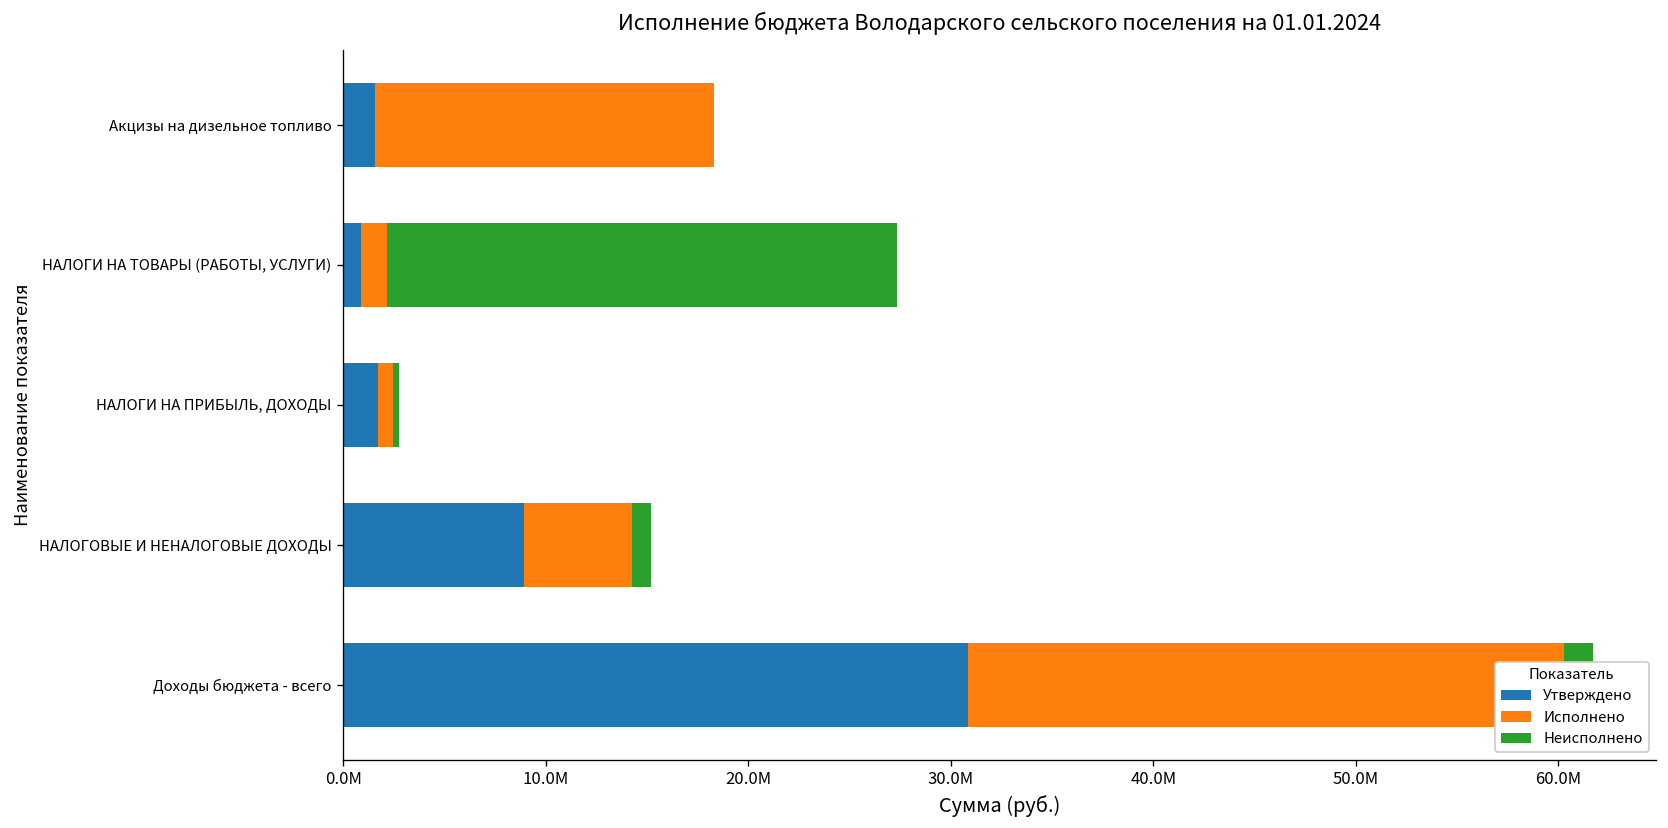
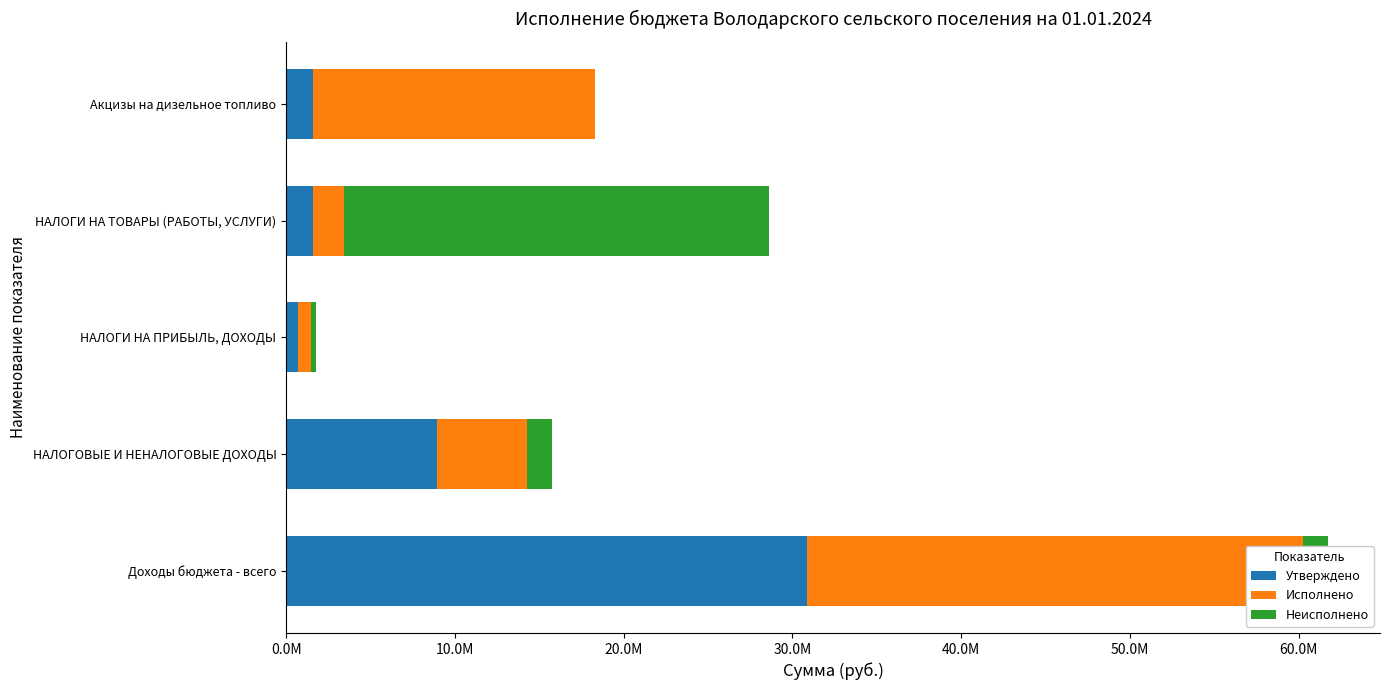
Утверждено, НАЛОГИ НА ТОВАРЫ (РАБОТЫ, УСЛУГИ): 900000 -> 1600000
Исполнено, НАЛОГИ НА ТОВАРЫ (РАБОТЫ, УСЛУГИ): 1200000 -> 1800000
Утверждено, НАЛОГИ НА ПРИБЫЛЬ, ДОХОДЫ: 1700000 -> 700000
Неисполнено, НАЛОГОВЫЕ И НЕНАЛОГОВЫЕ ДОХОДЫ: 900000 -> 1500000
